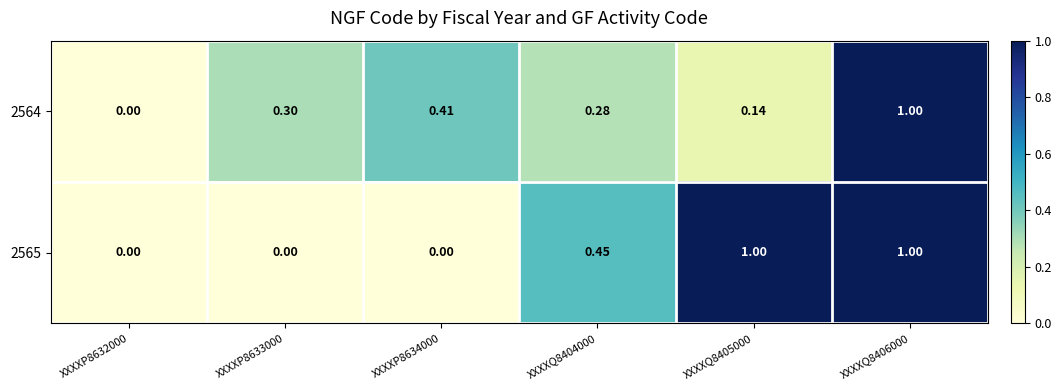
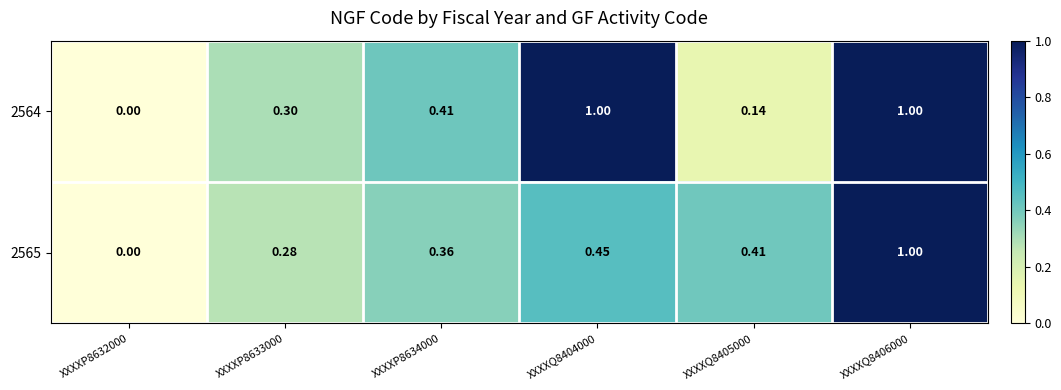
2564, XXXXQ8404000: 0.28 -> 1.00
2565, XXXXP8633000: 0.00 -> 0.28
2565, XXXXP8634000: 0.00 -> 0.36
2565, XXXXQ8405000: 1.00 -> 0.41
